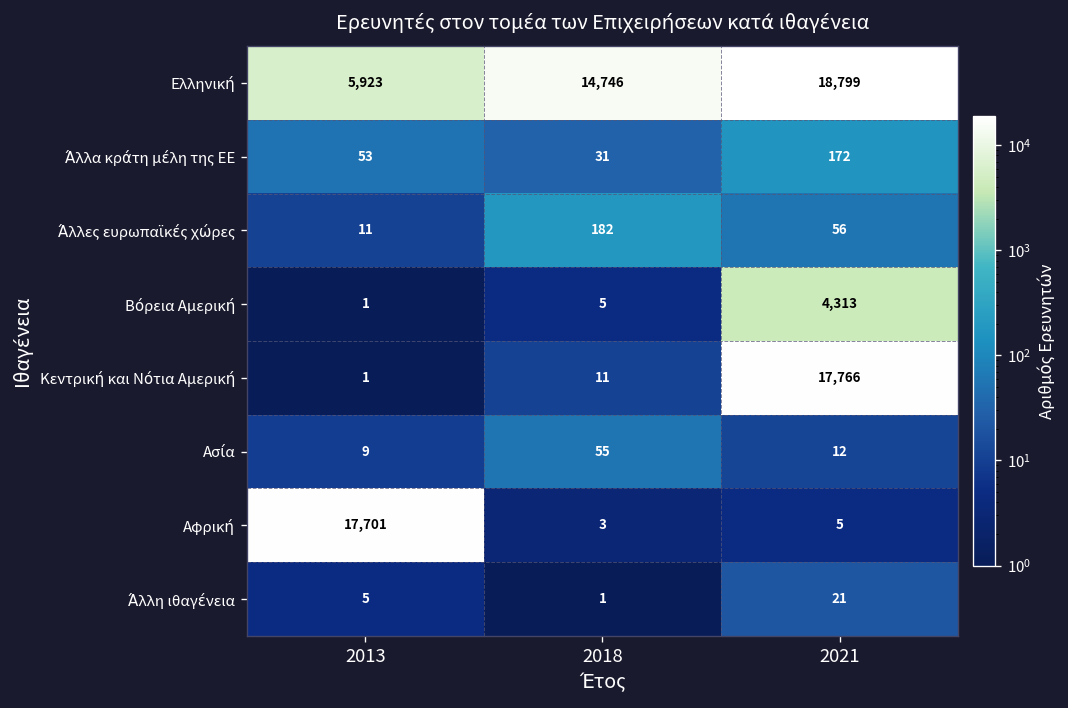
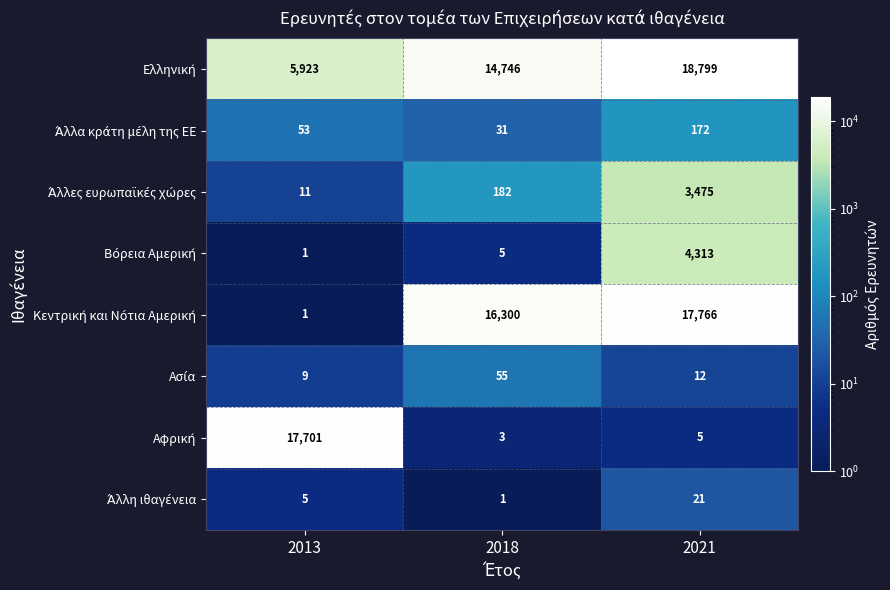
Άλλες ευρωπαϊκές χώρες, 2021: 56 -> 3,475
Κεντρική και Νότια Αμερική, 2018: 11 -> 16,300
